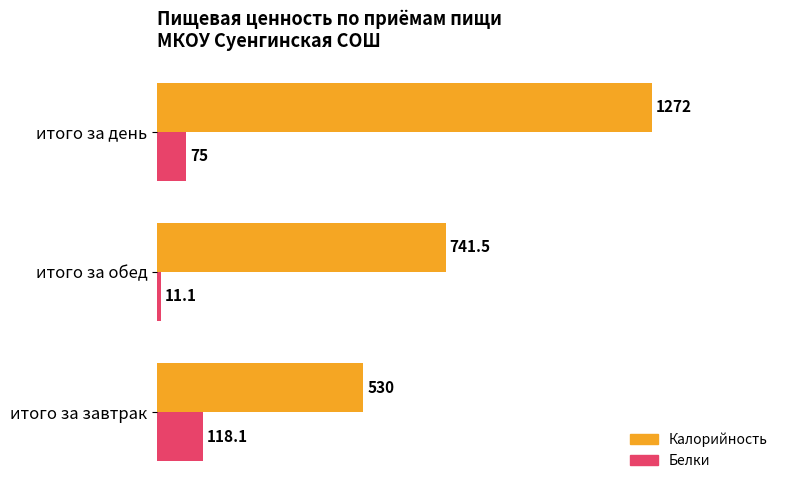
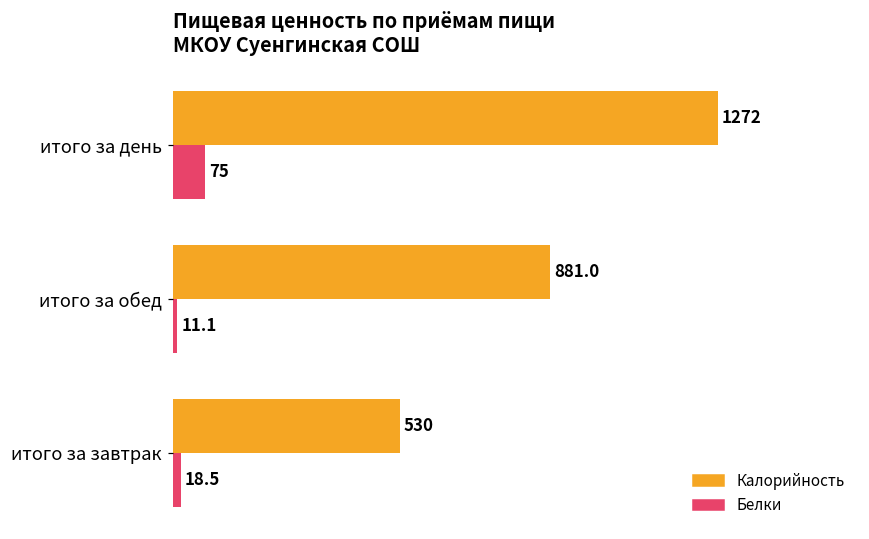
Калорийность, итого за обед: 741.5 -> 881.0
Белки, итого за завтрак: 118.1 -> 18.5
